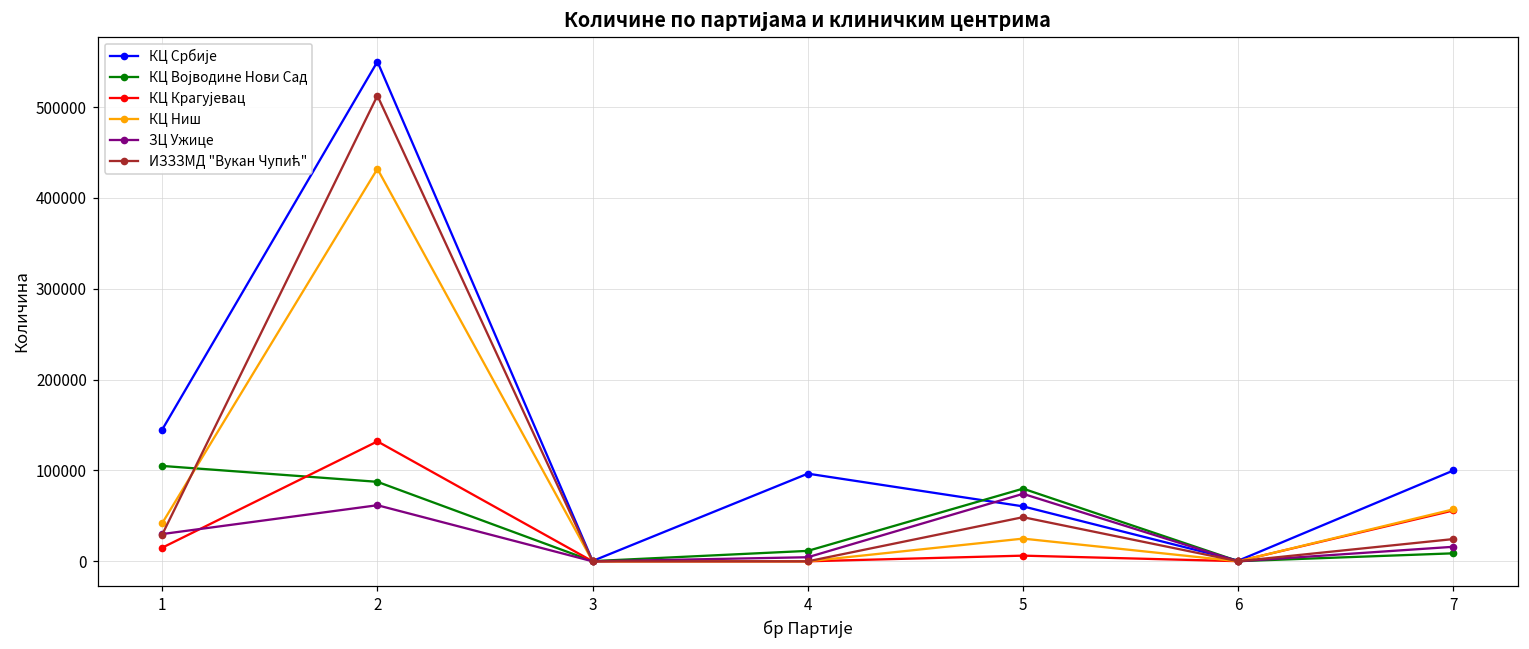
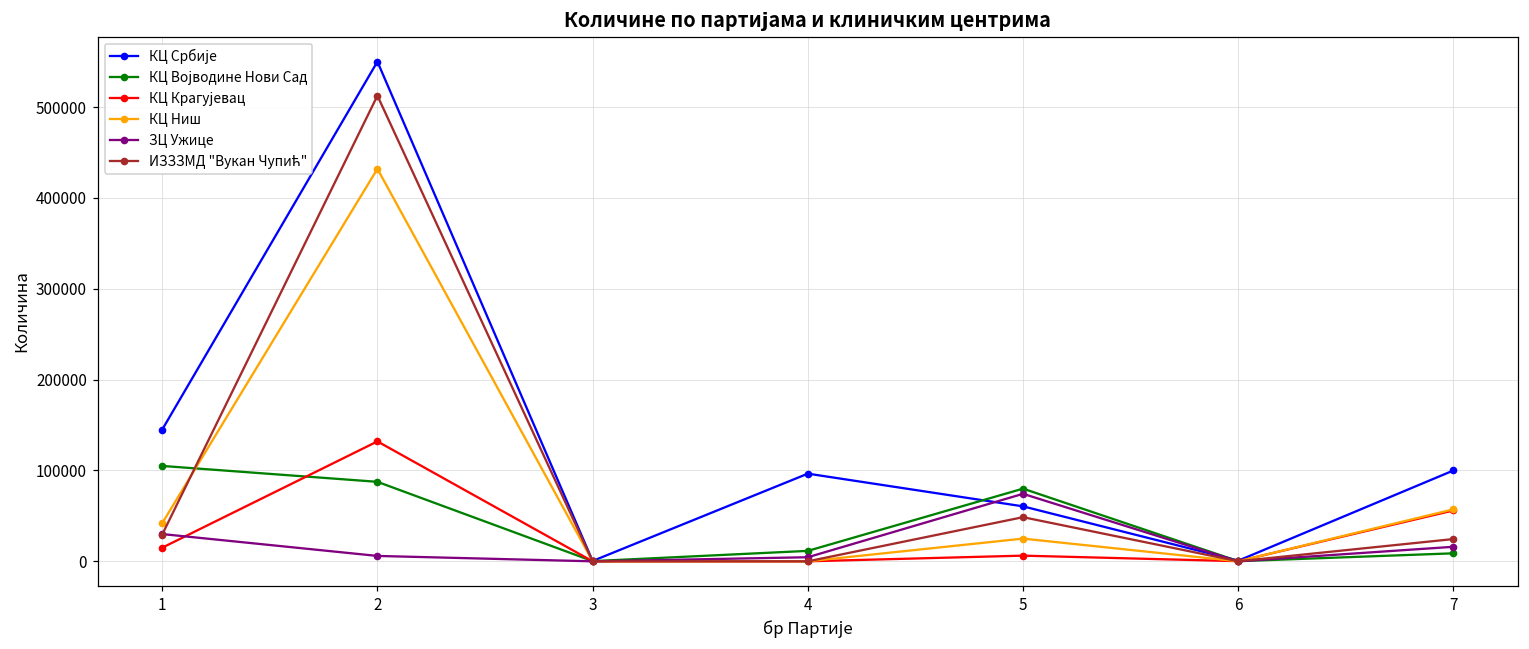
ЗЦ Ужице, 2: 60000 -> 10000
